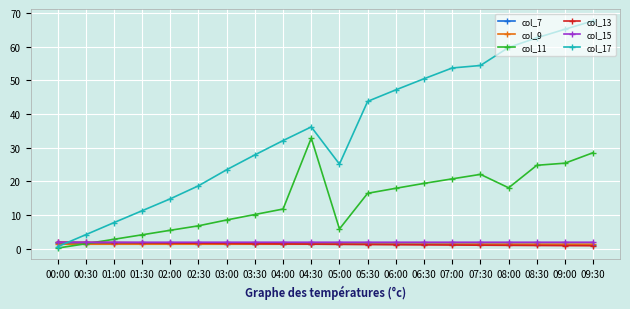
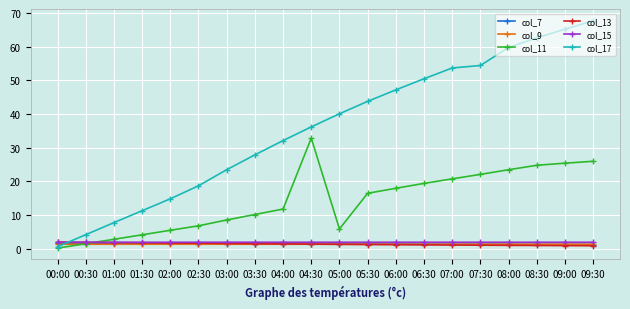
col_17, 05:00: 25 -> 40
col_11, 08:00: 18 -> 23
col_11, 09:30: 29 -> 26
